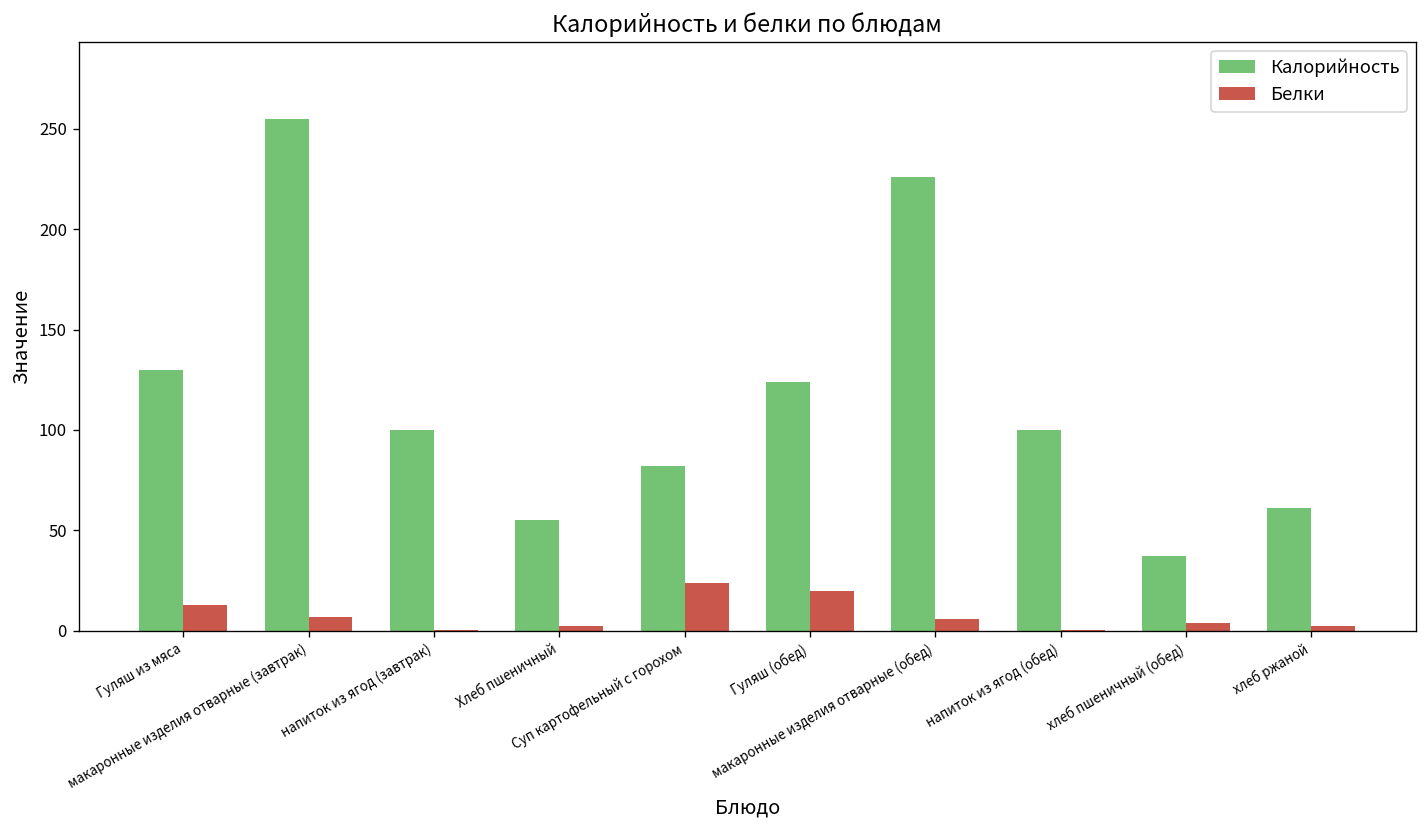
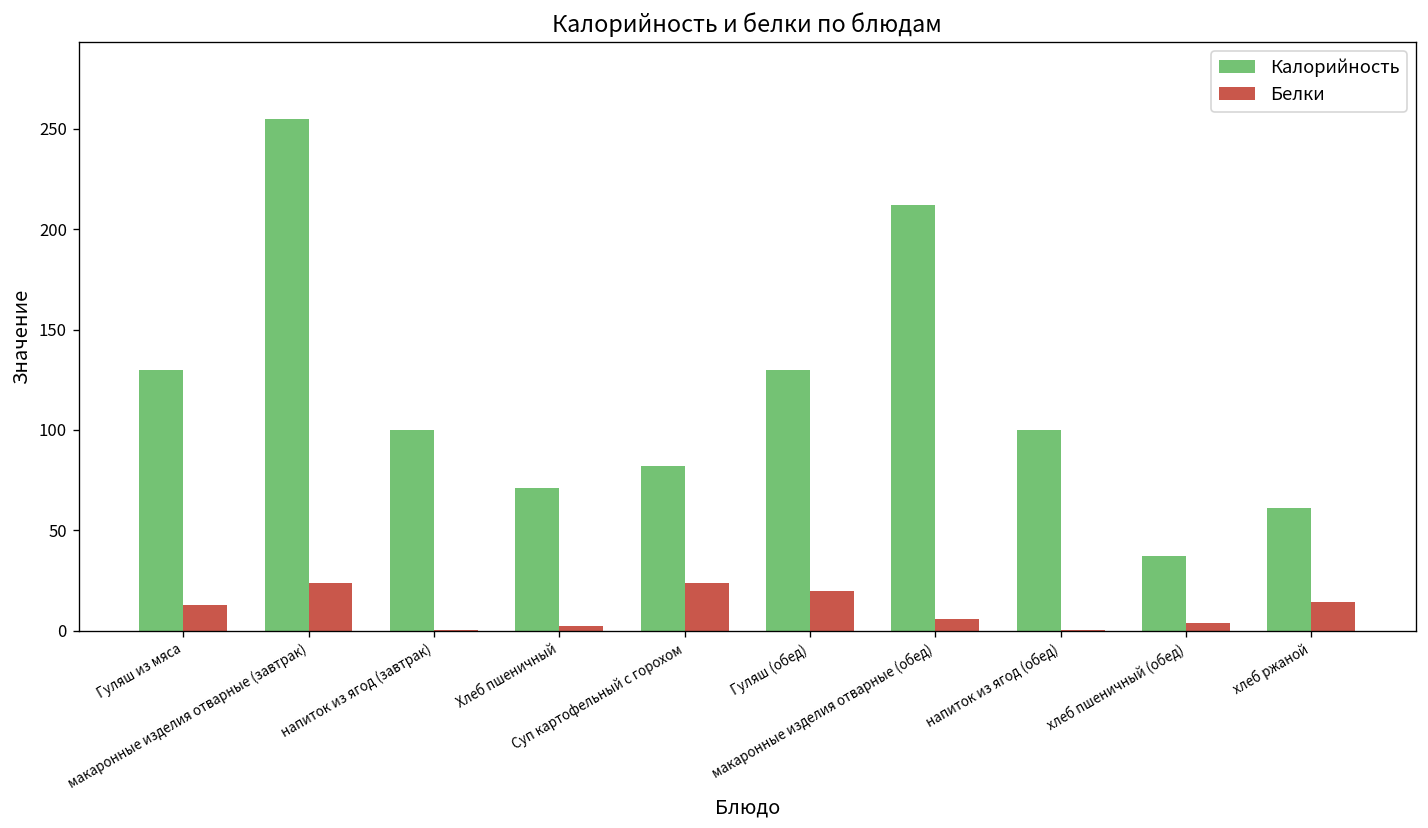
Белки, макаронные изделия отварные (завтрак): 7 -> 24
Калорийность, Хлеб пшеничный: 55 -> 71
Калорийность, Гуляш (обед): 124 -> 130
Калорийность, макаронные изделия отварные (обед): 226 -> 212
Белки, хлеб ржаной: 2 -> 14
